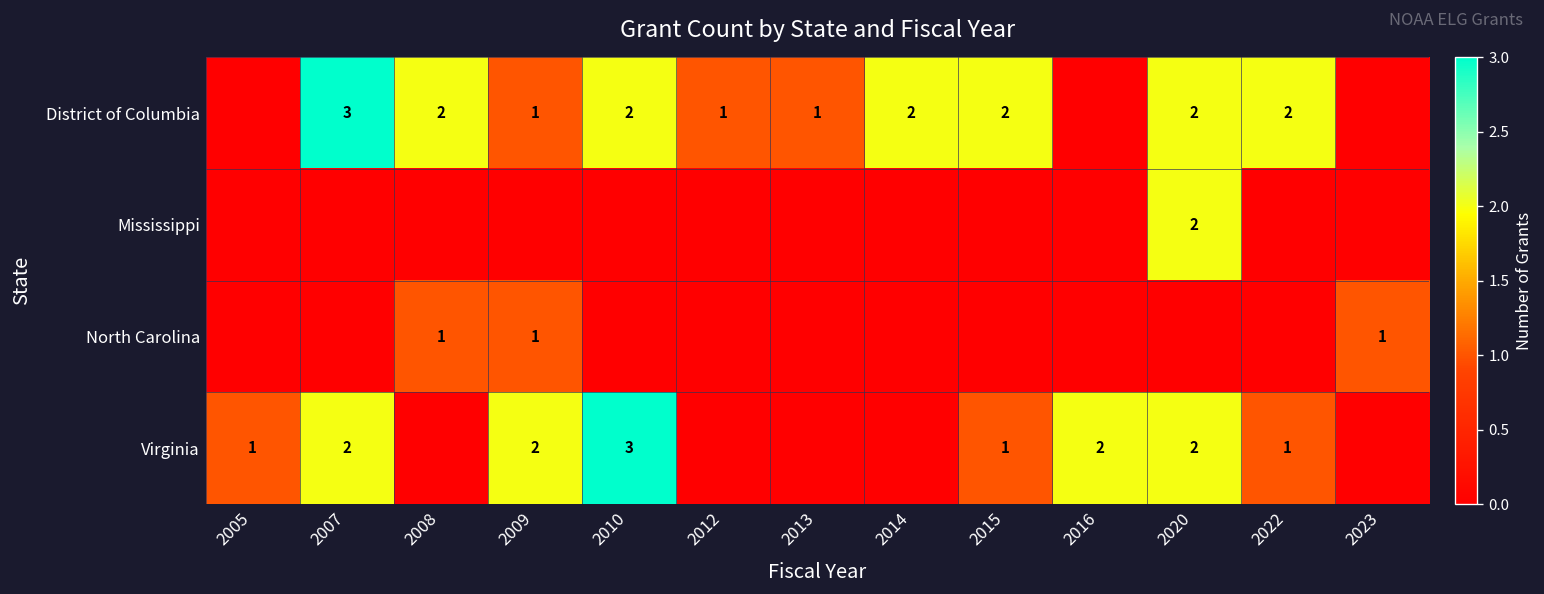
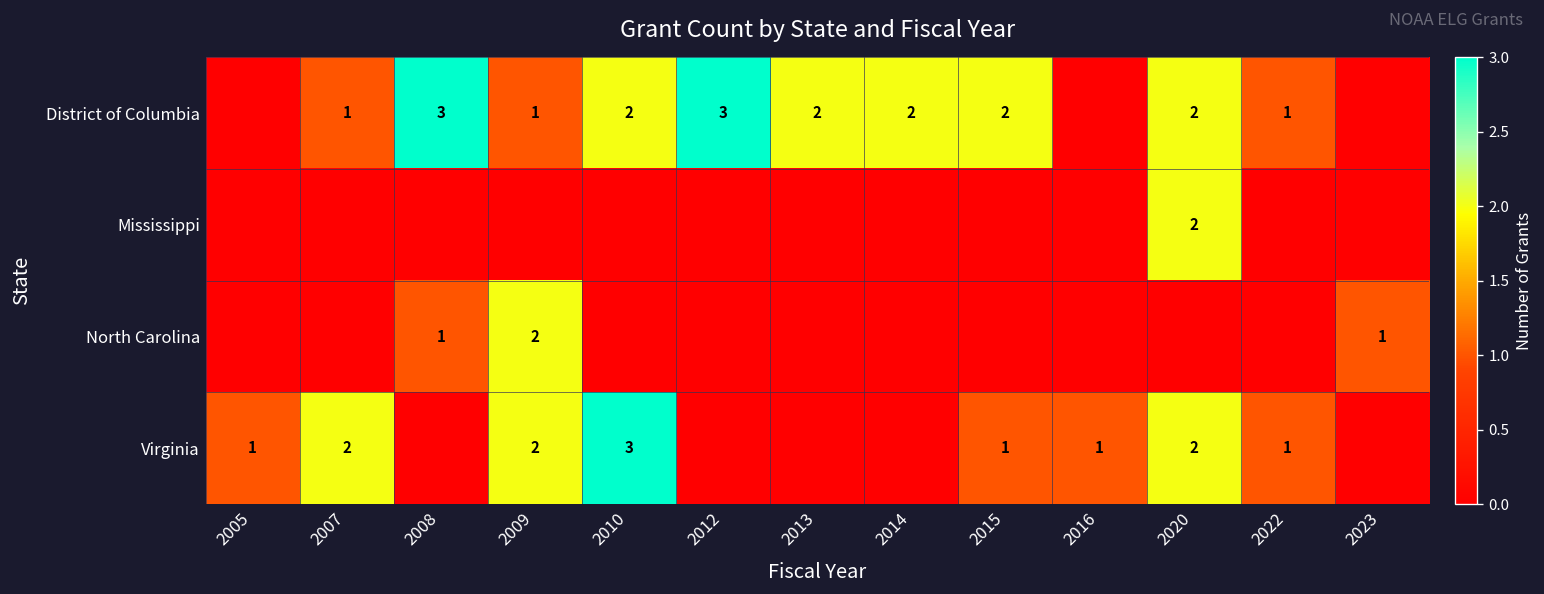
District of Columbia, 2007: 3 -> 1
District of Columbia, 2008: 2 -> 3
District of Columbia, 2012: 1 -> 3
District of Columbia, 2013: 1 -> 2
District of Columbia, 2022: 2 -> 1
North Carolina, 2009: 1 -> 2
Virginia, 2016: 2 -> 1
